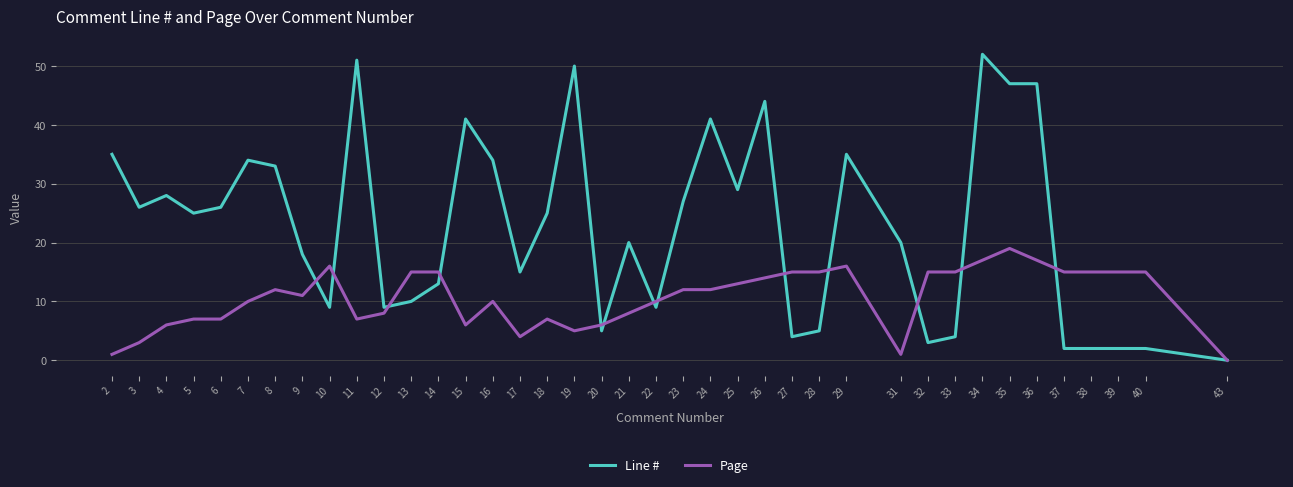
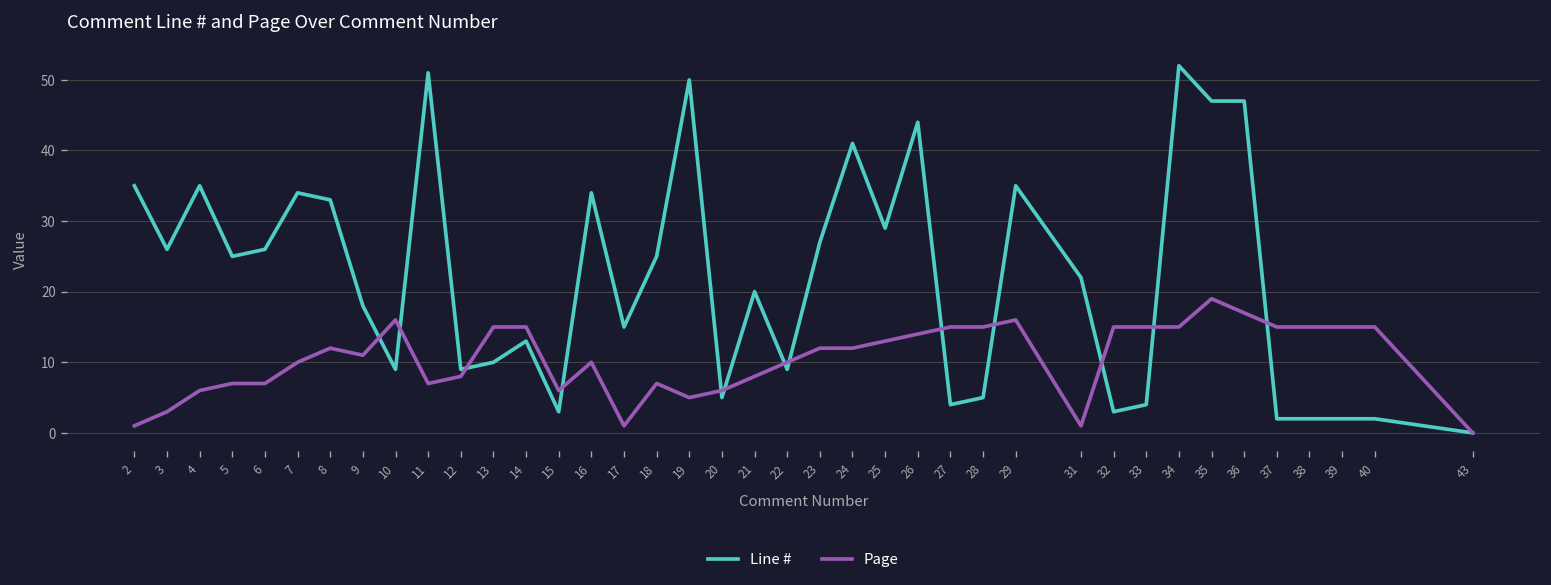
Line #, 4: 28 -> 35
Line #, 15: 41 -> 3
Page, 17: 4 -> 1
Line #, 31: 20 -> 22
Page, 34: 17 -> 15
